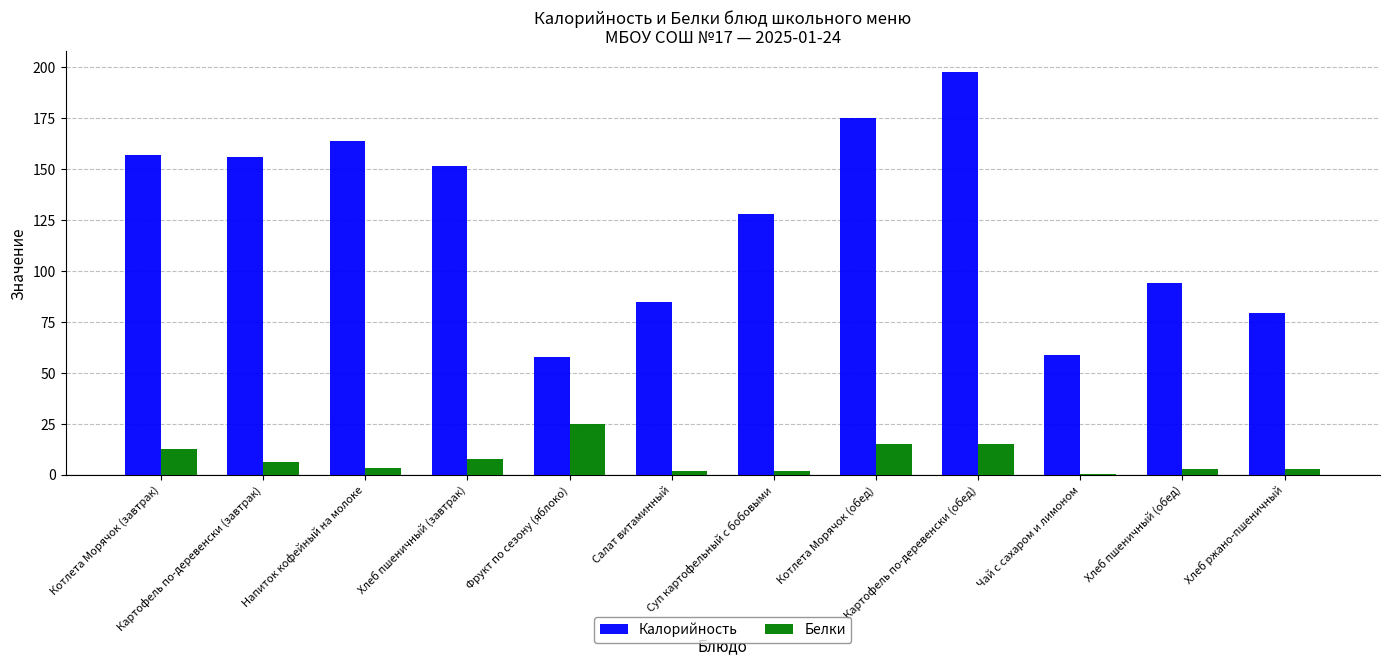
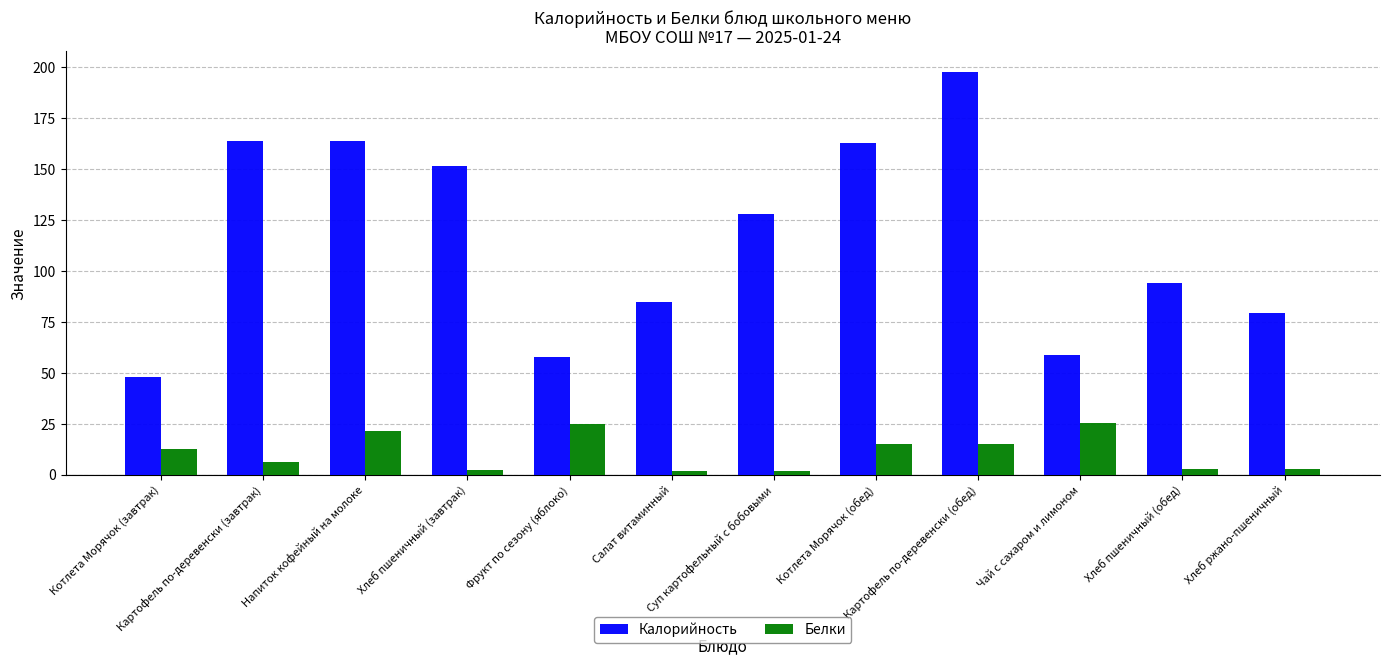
Калорийность, Котлета Морячок (завтрак): 157 -> 48
Калорийность, Картофель по-деревенски (завтрак): 156 -> 164
Белки, Напиток кофейный на молоке: 3 -> 22
Белки, Хлеб пшеничный (завтрак): 8 -> 2
Калорийность, Котлета Морячок (обед): 175 -> 163
Белки, Чай с сахаром и лимоном: 0 -> 25
